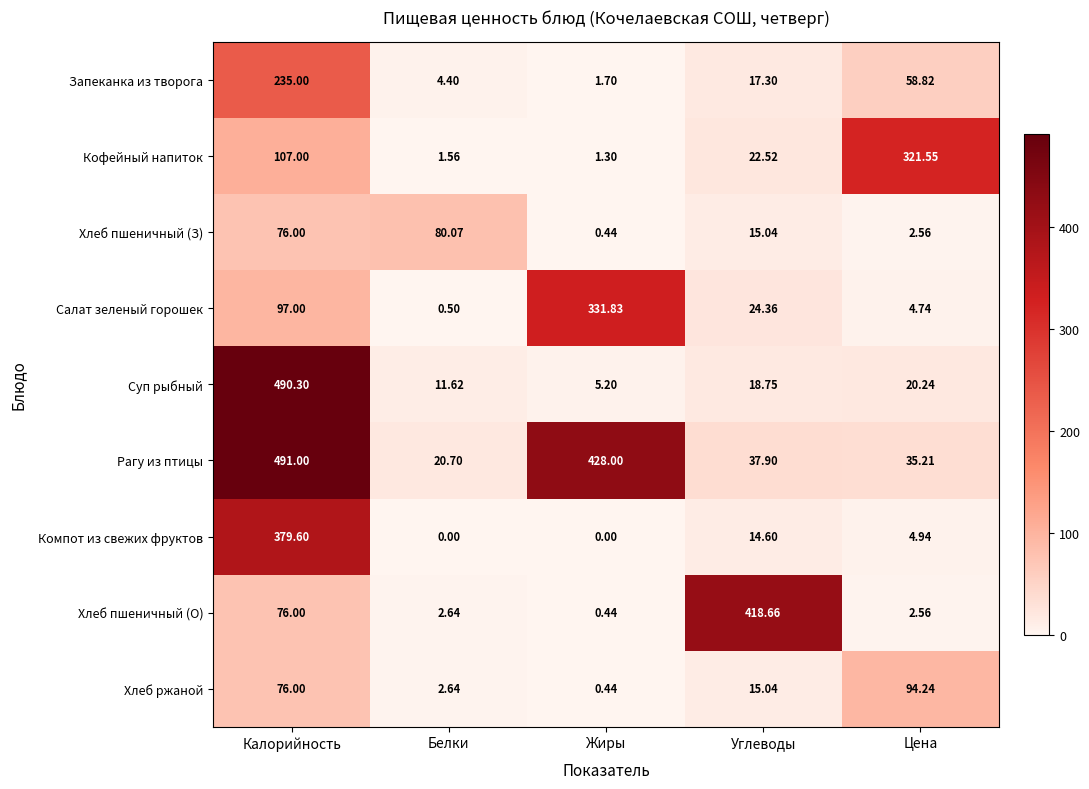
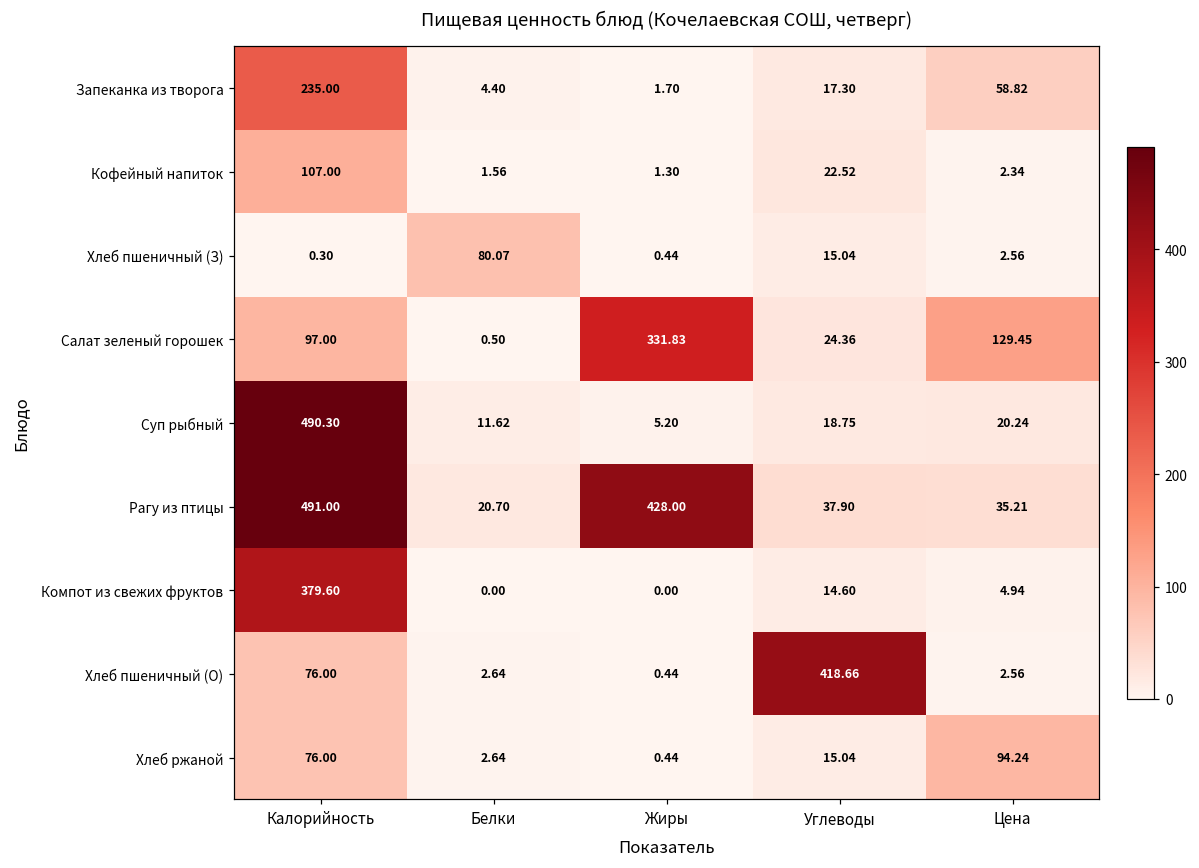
Кофейный напиток, Цена: 321.55 -> 2.34
Хлеб пшеничный (З), Калорийность: 76.00 -> 0.30
Салат зеленый горошек, Цена: 4.74 -> 129.45
